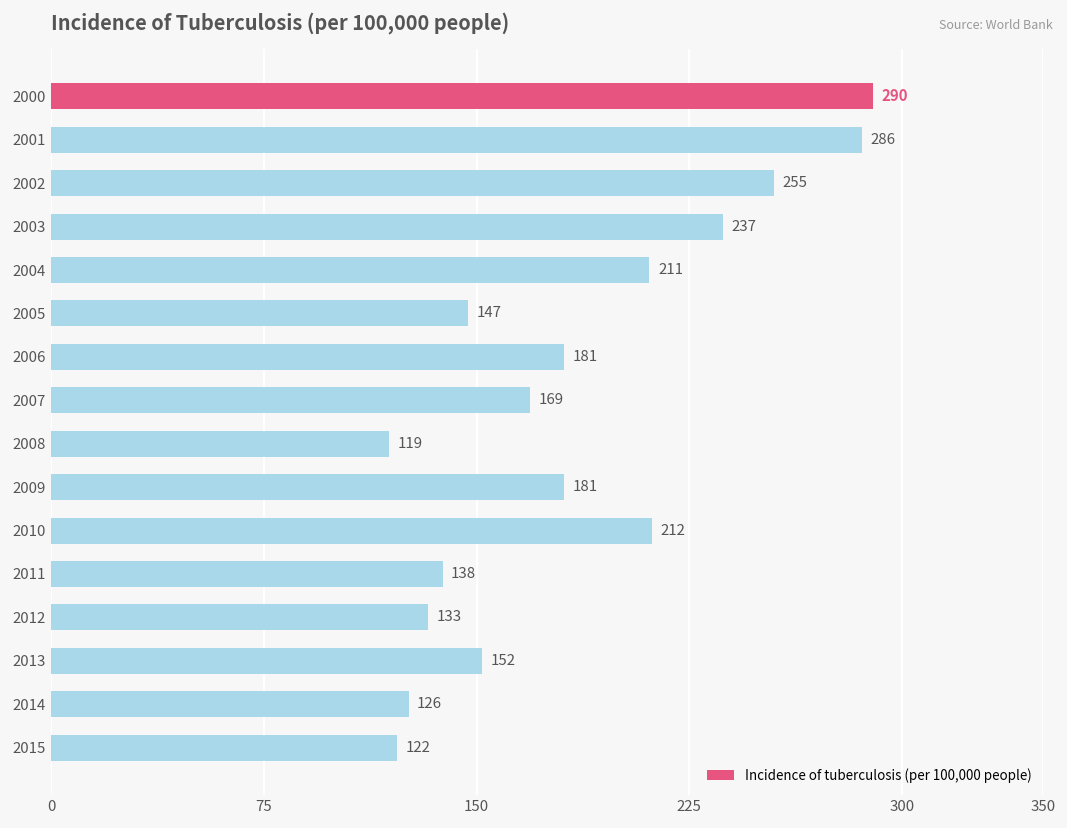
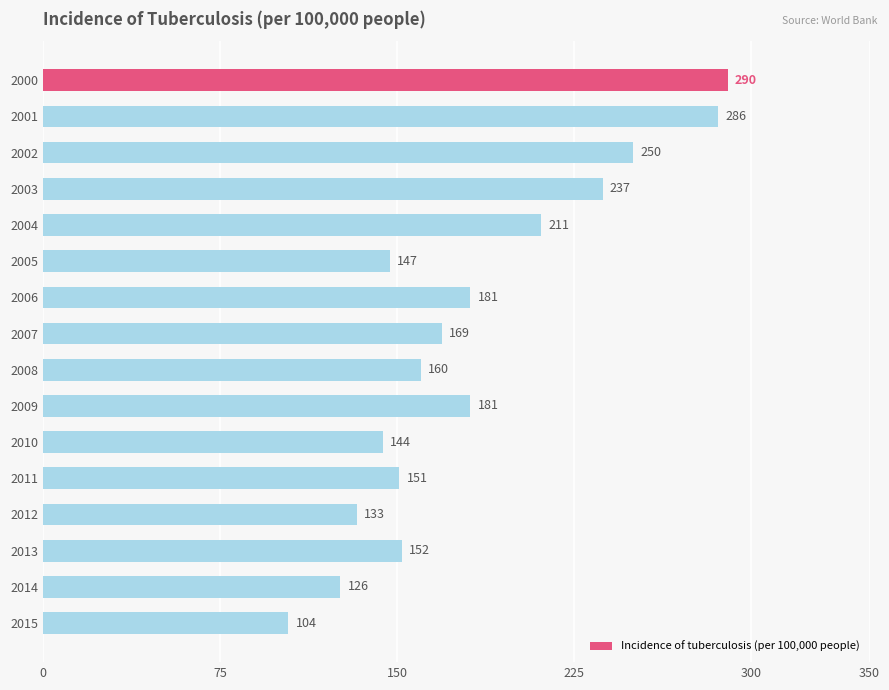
2002: 255 -> 250
2008: 119 -> 160
2010: 212 -> 144
2011: 138 -> 151
2015: 122 -> 104
